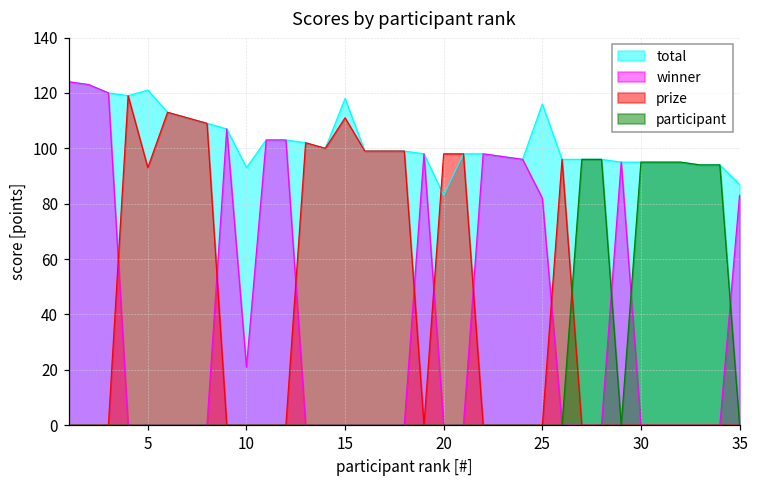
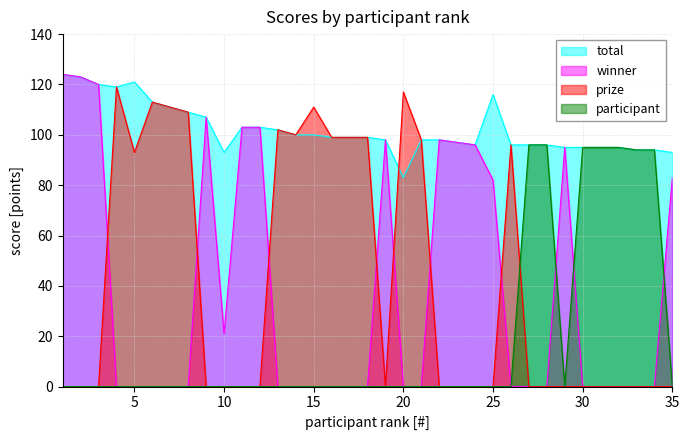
total, 15: 118 -> 100
prize, 20: 98 -> 117
total, 35: 87 -> 93
